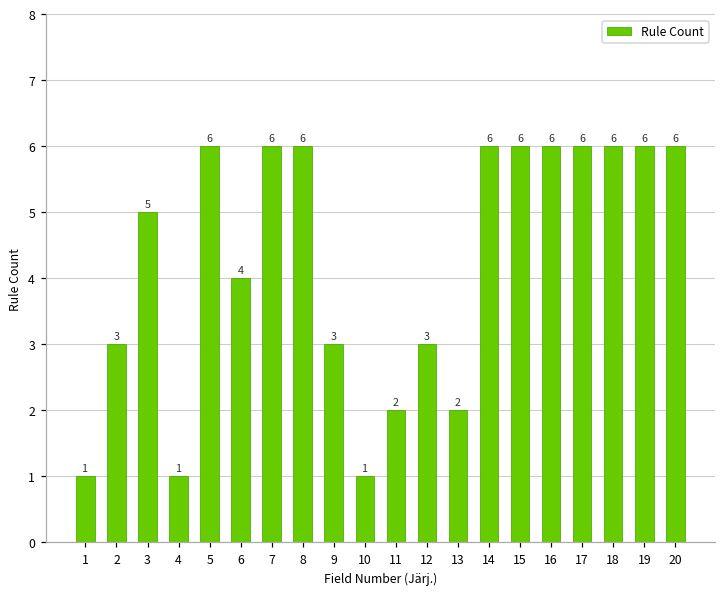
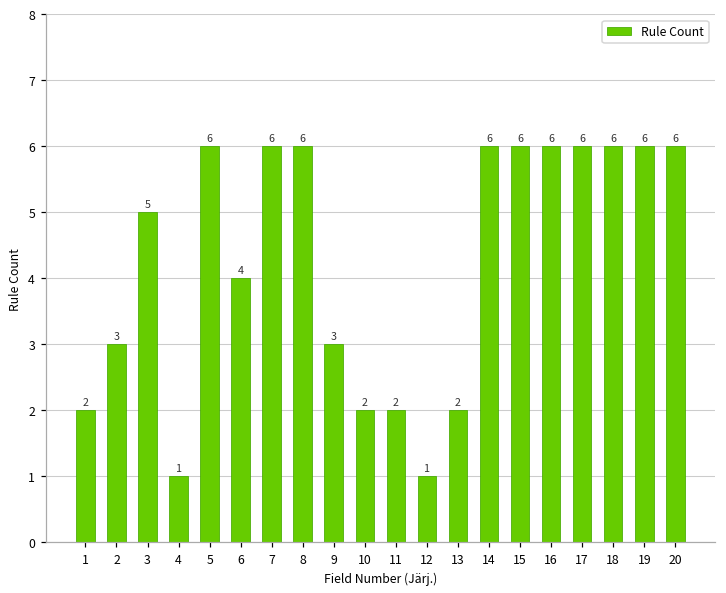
1: 1 -> 2
10: 1 -> 2
12: 3 -> 1
